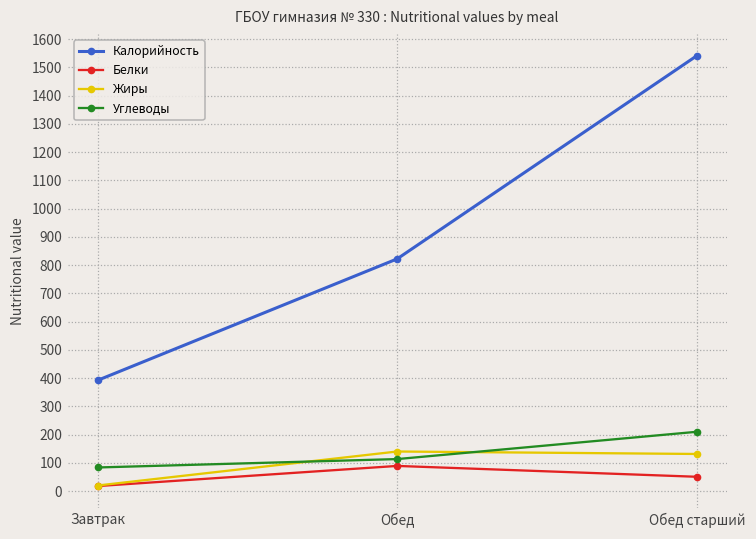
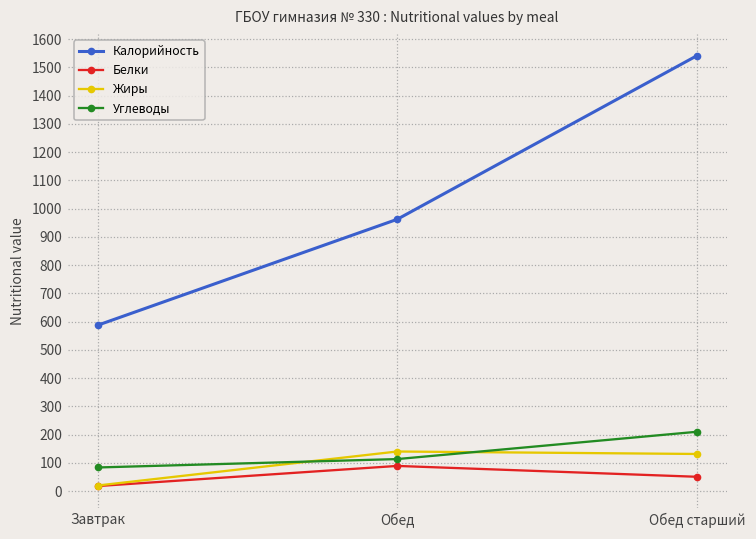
Калорийность, Завтрак: 390 -> 590
Калорийность, Обед: 820 -> 960
